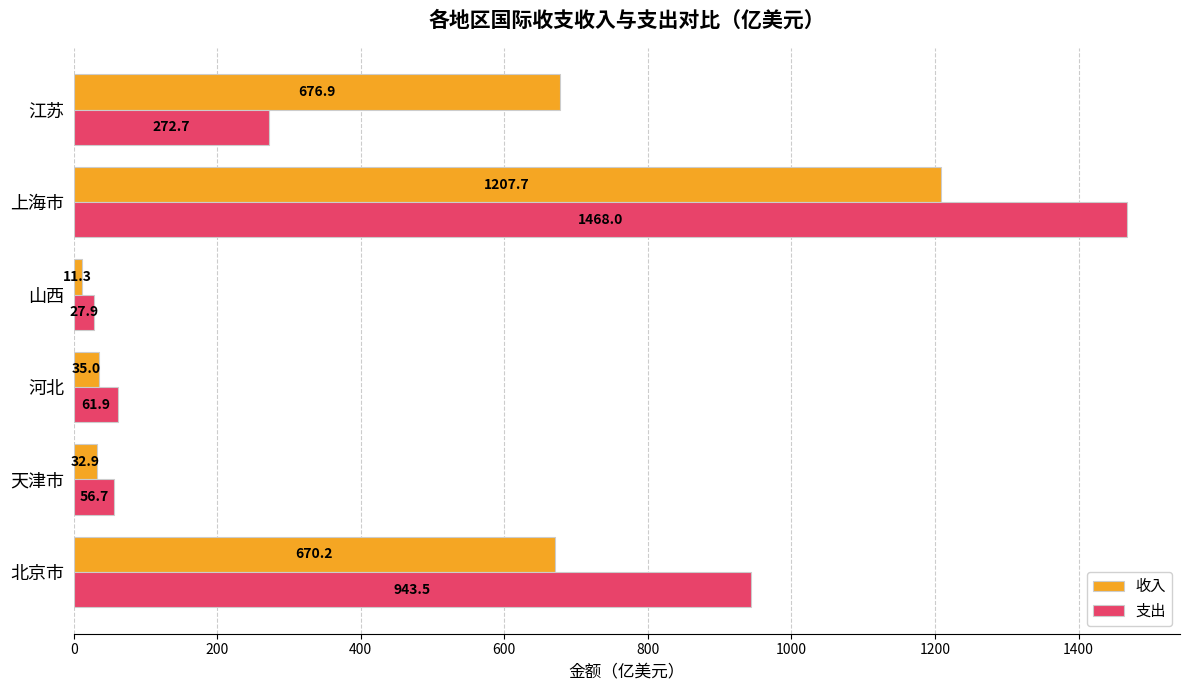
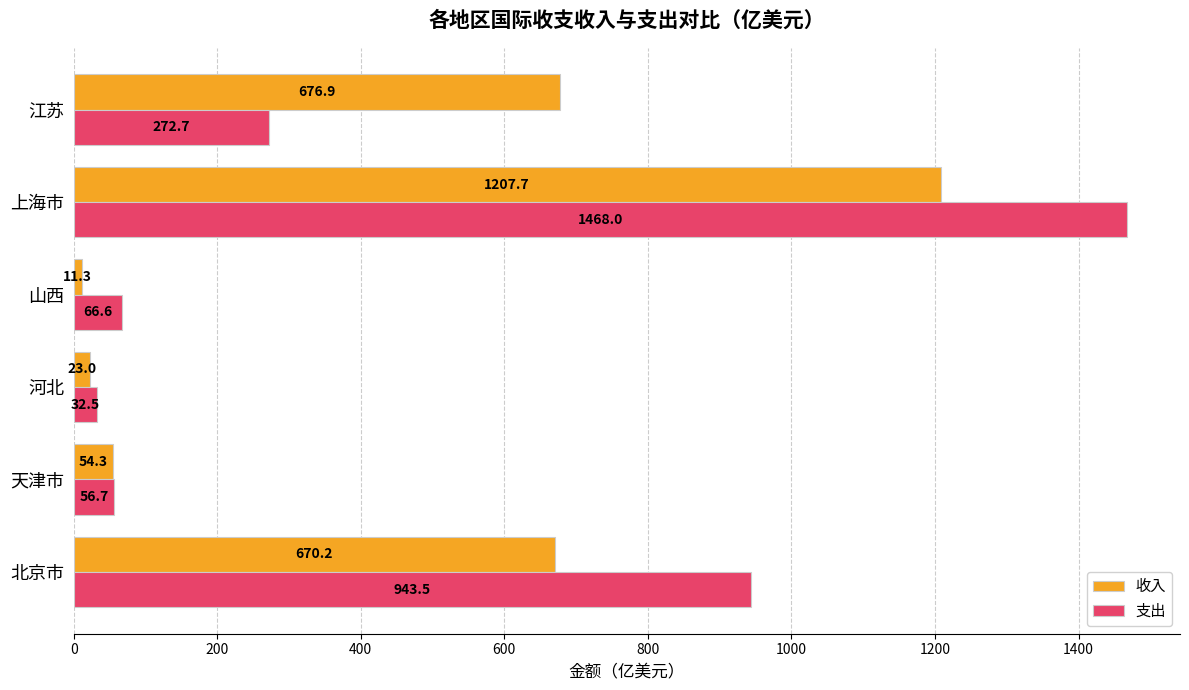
支出, 山西: 27.9 -> 66.6
收入, 河北: 35.0 -> 23.0
支出, 河北: 61.9 -> 32.5
收入, 天津市: 32.9 -> 54.3
